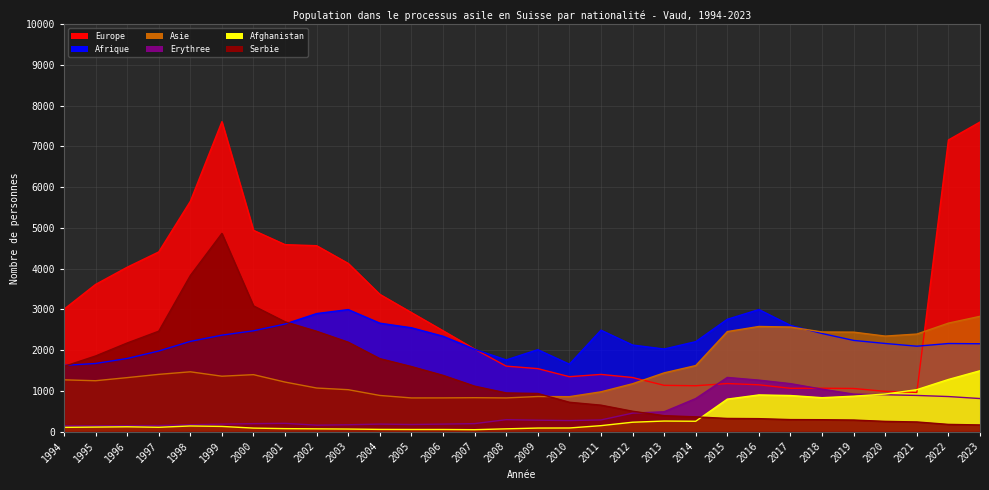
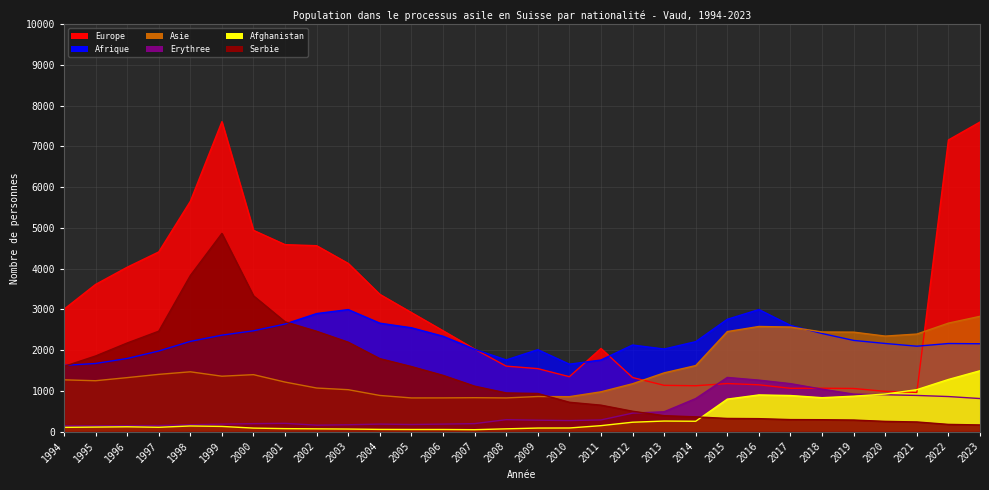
Serbie, 2000: 3100 -> 3300
Europe, 2011: 1400 -> 2000
Afrique, 2011: 2500 -> 1800
